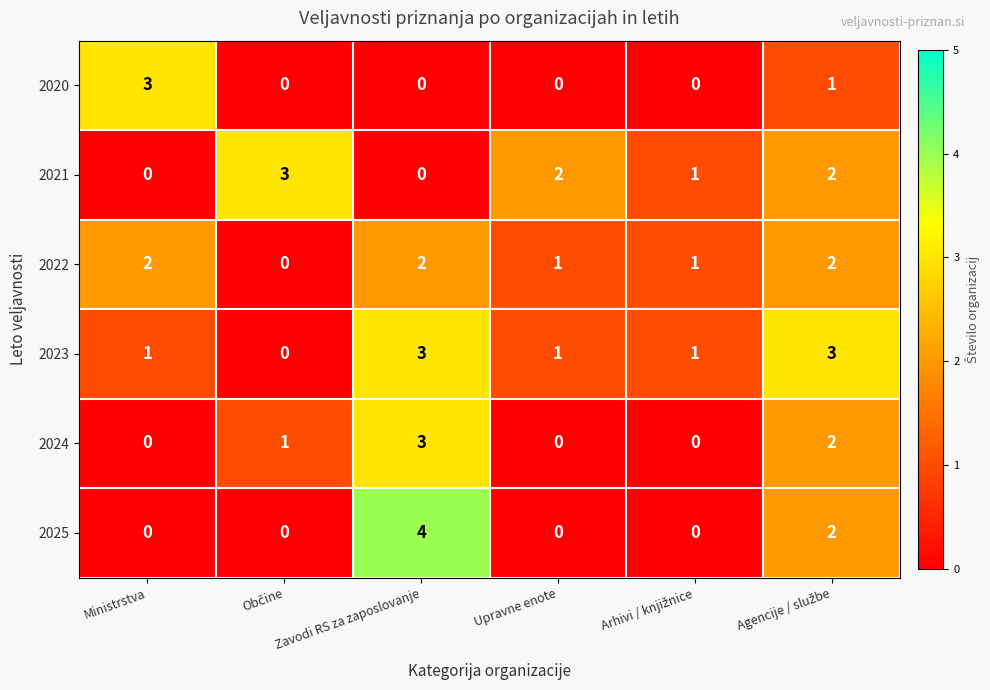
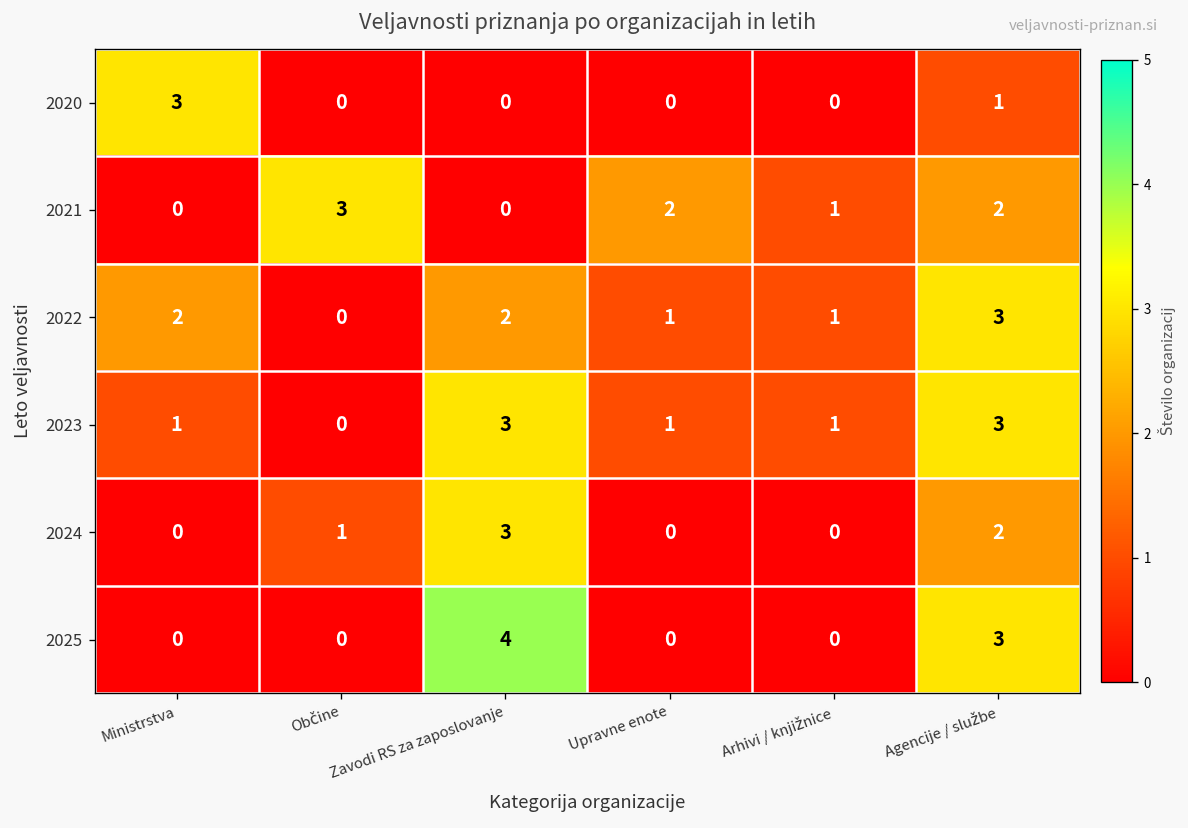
2022, Agencije / službe: 2 -> 3
2025, Agencije / službe: 2 -> 3
